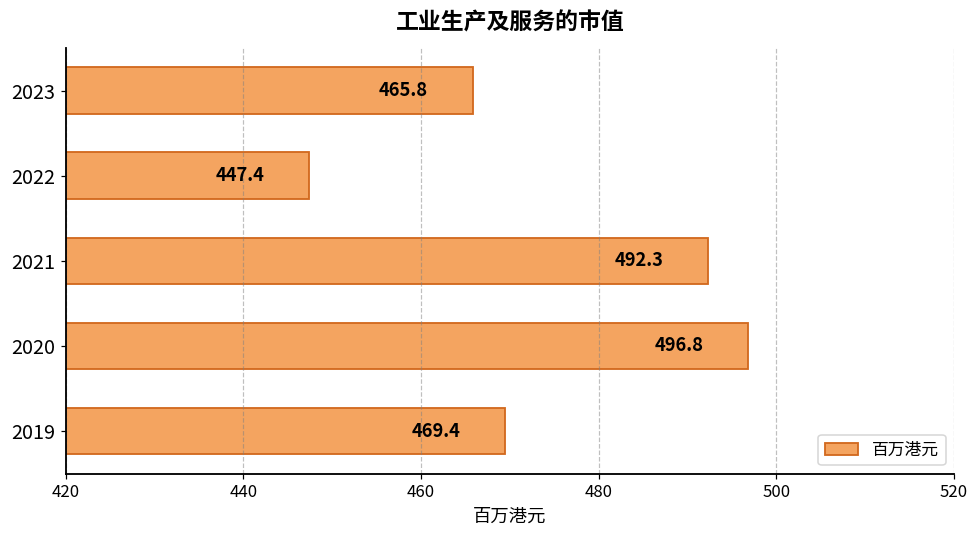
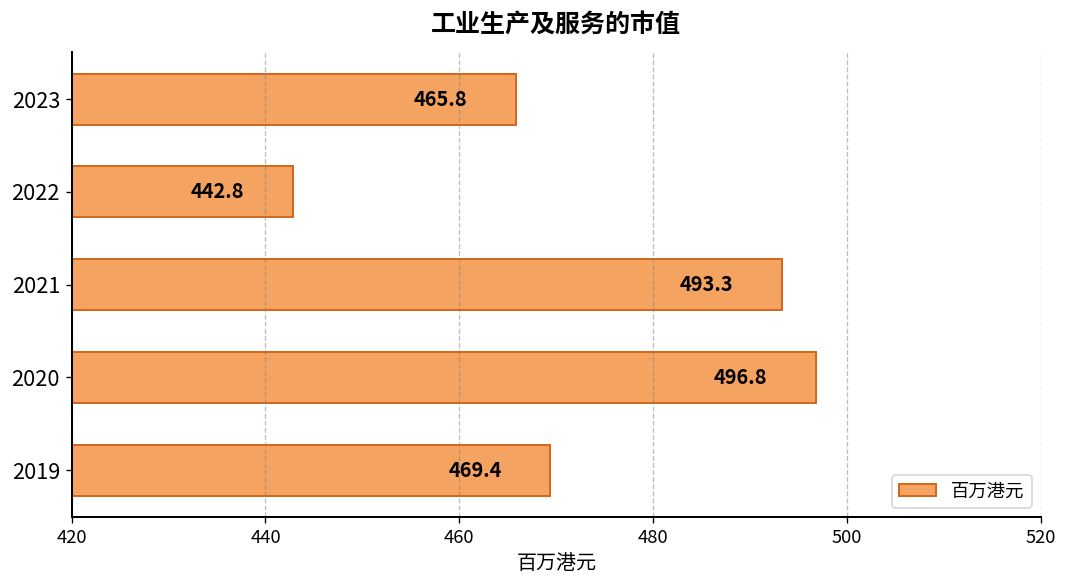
2022: 447.4 -> 442.8
2021: 492.3 -> 493.3
